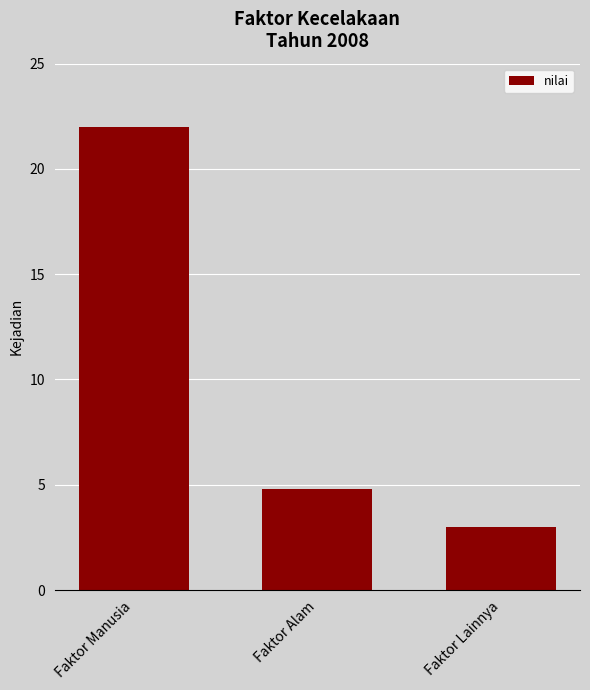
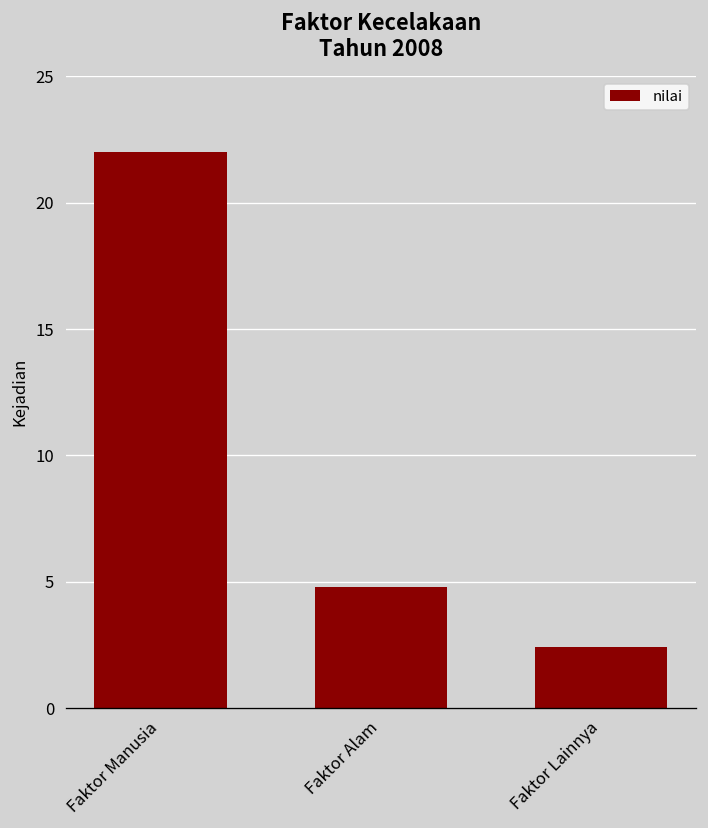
Faktor Lainnya: 3.0 -> 2.4
